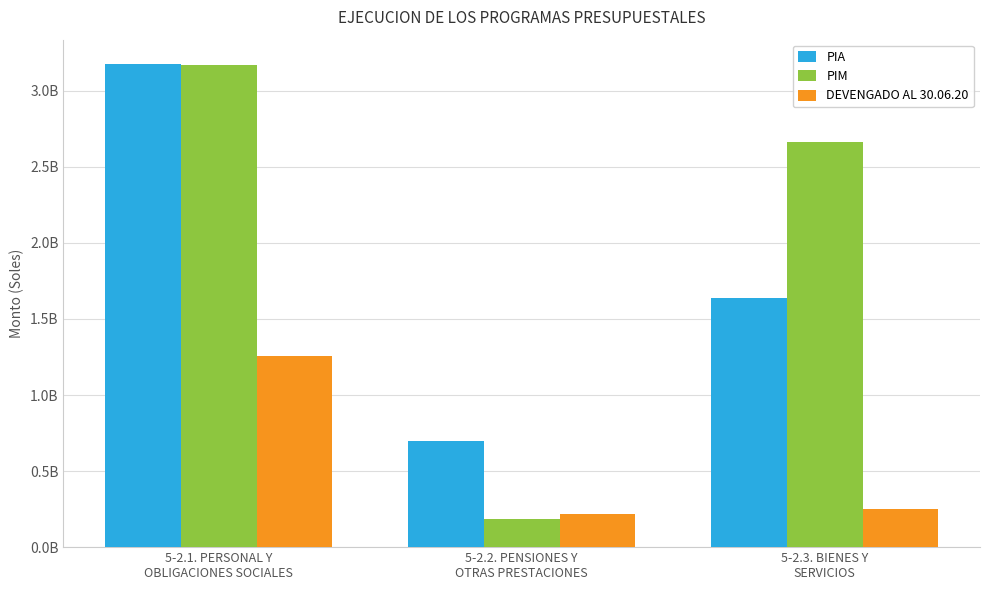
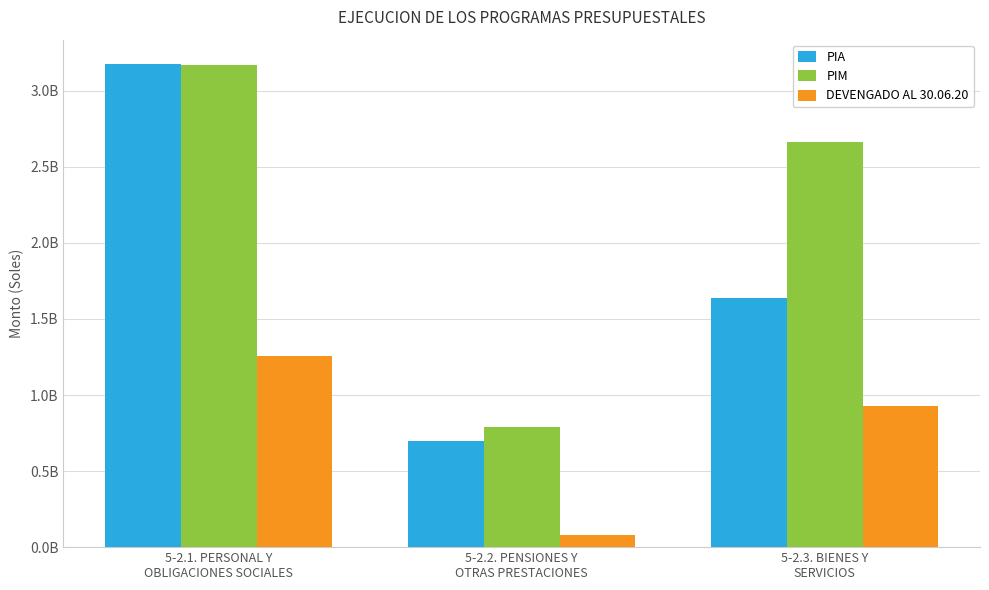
PIM, 5-2.2. PENSIONES Y OTRAS PRESTACIONES: 180000000 -> 790000000
DEVENGADO AL 30.06.20, 5-2.2. PENSIONES Y OTRAS PRESTACIONES: 220000000 -> 80000000
DEVENGADO AL 30.06.20, 5-2.3. BIENES Y SERVICIOS: 250000000 -> 930000000
